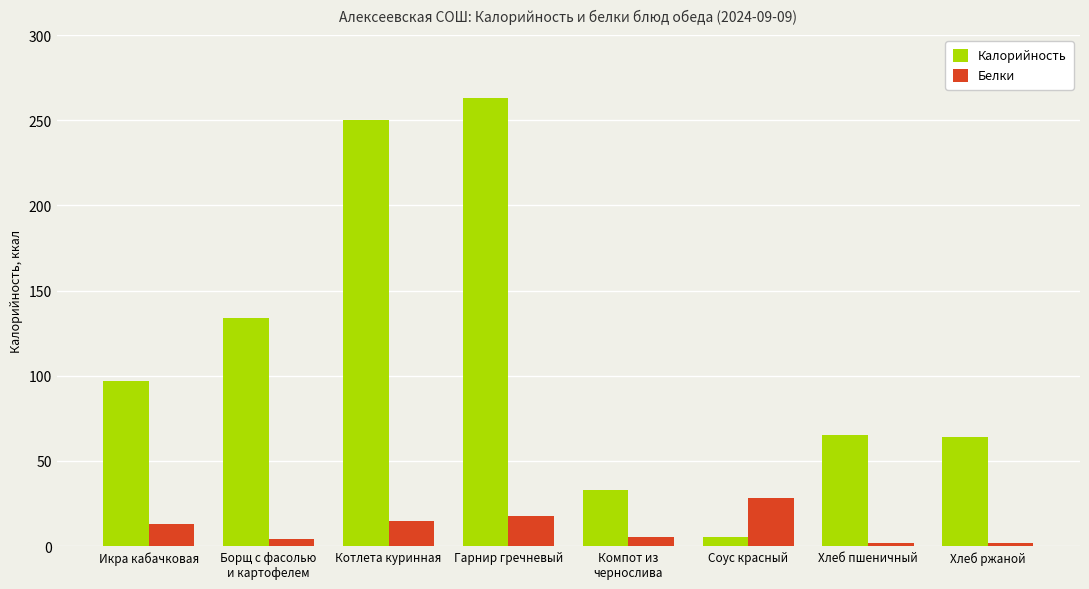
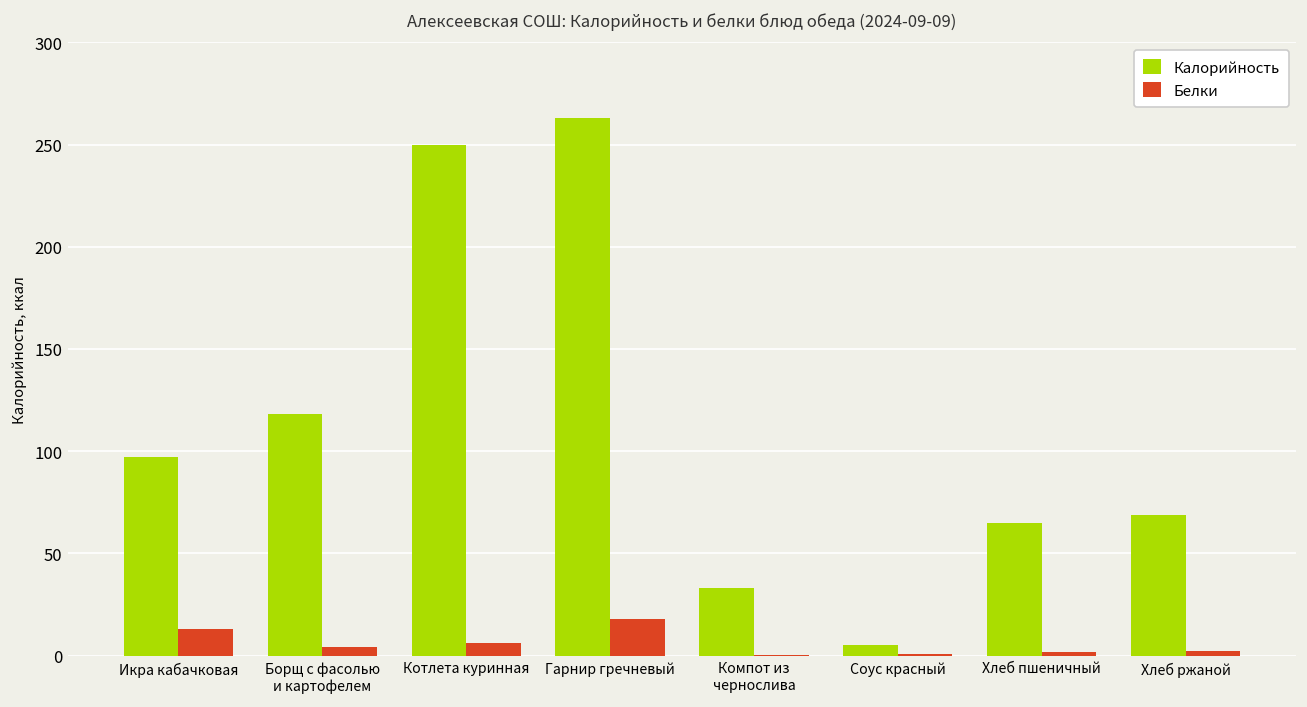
Калорийность, Борщ с фасолью и картофелем: 134 -> 118
Белки, Котлета куринная: 15 -> 6
Белки, Компот из чернослива: 6 -> 0
Белки, Соус красный: 28 -> 1
Калорийность, Хлеб ржаной: 64 -> 69
